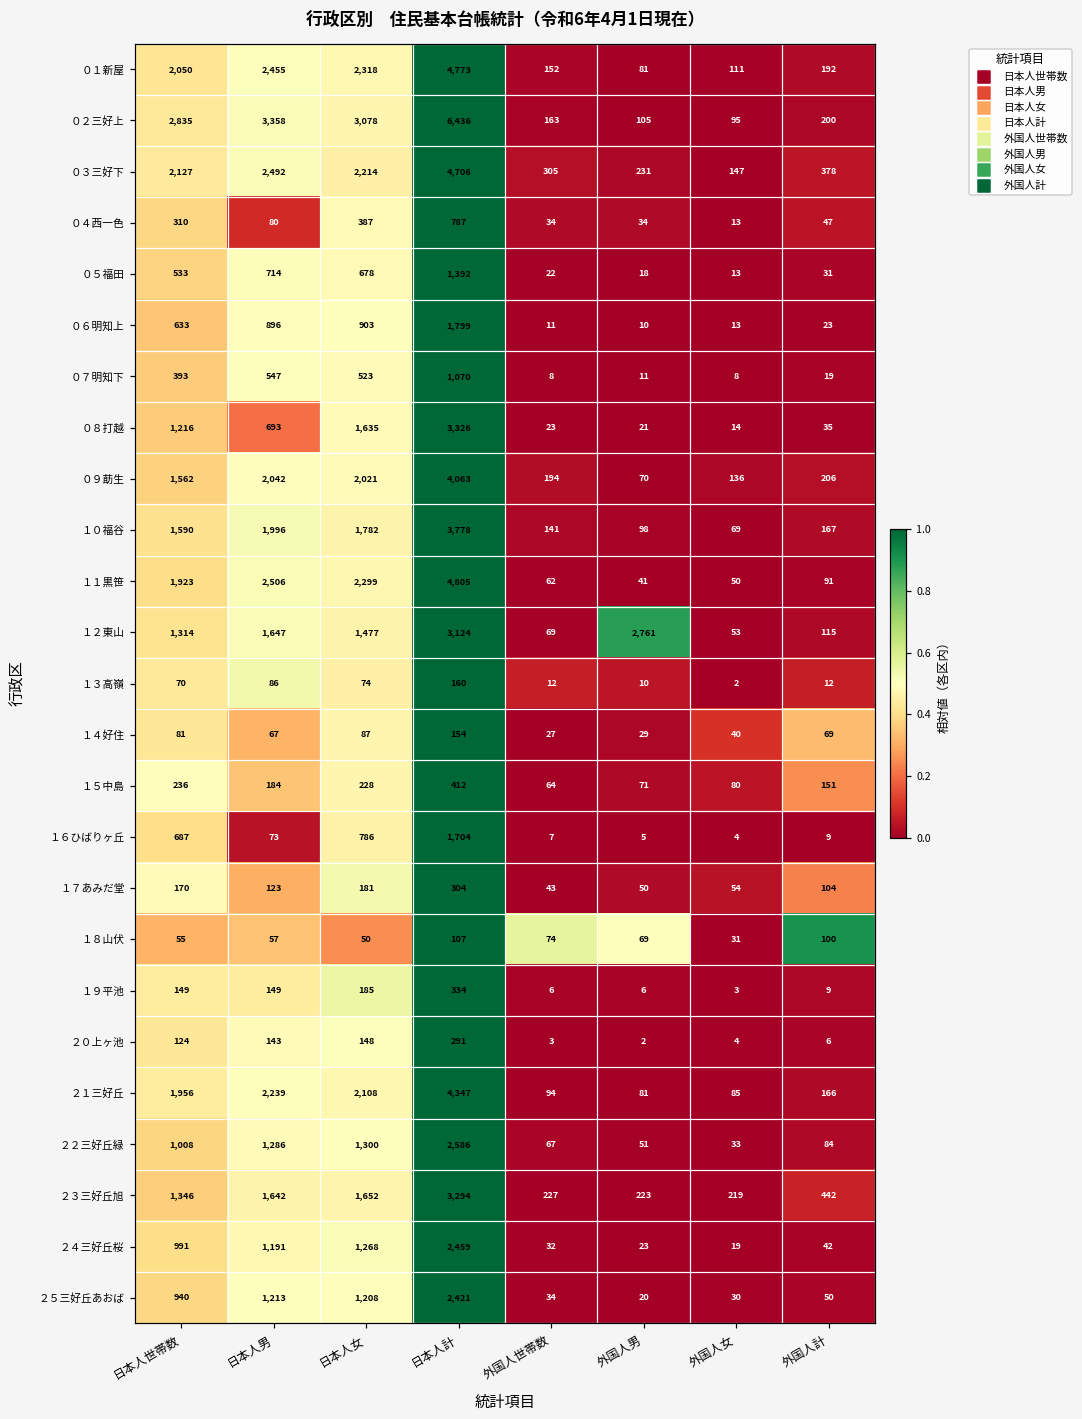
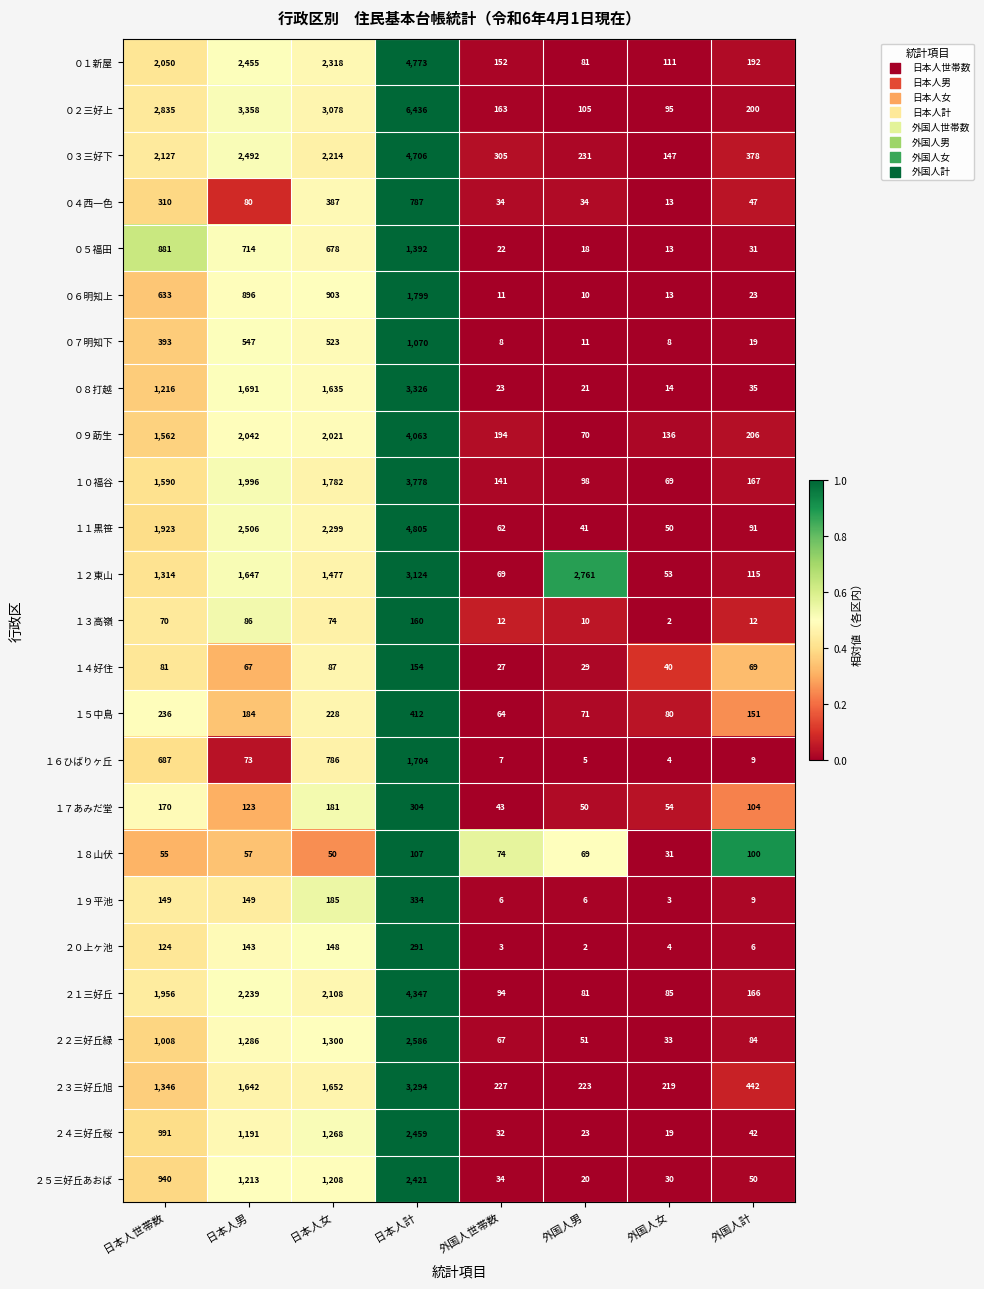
０５福田, 日本人世帯数: 533 -> 881
０８打越, 日本人男: 693 -> 1,691
